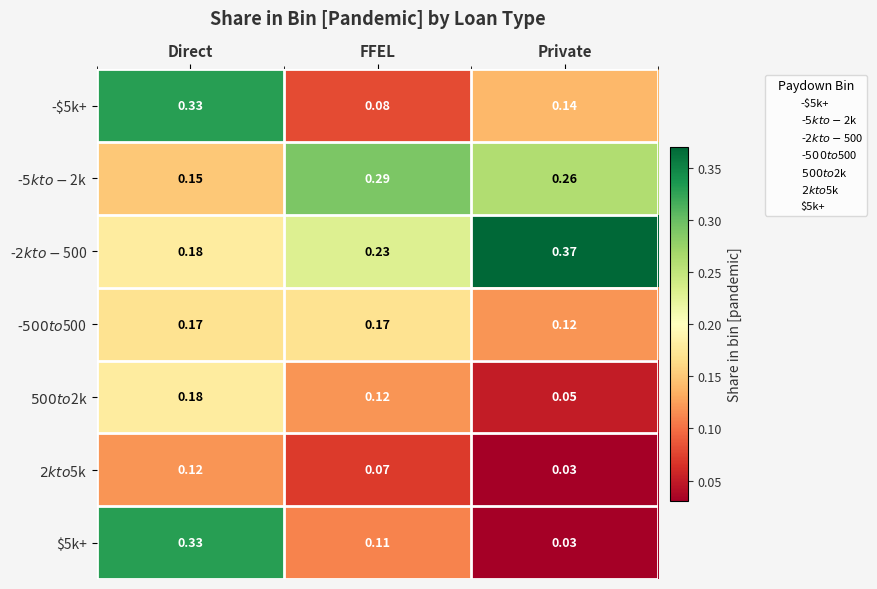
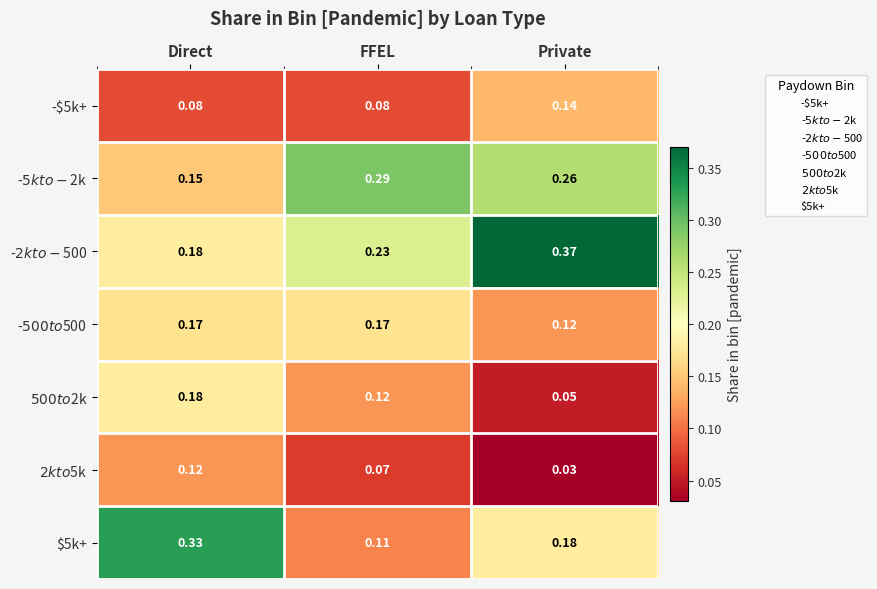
-$5k+, Direct: 0.33 -> 0.08
$5k+, Private: 0.03 -> 0.18
